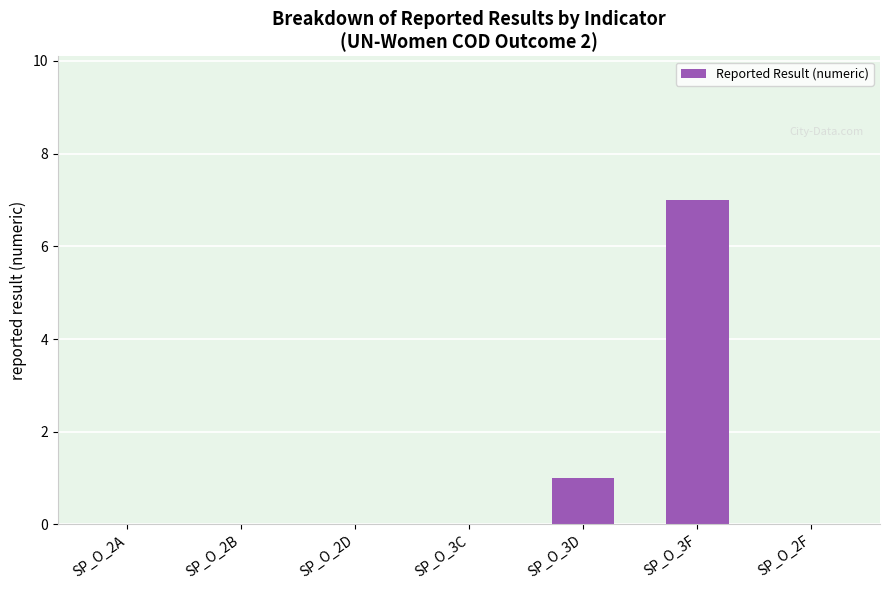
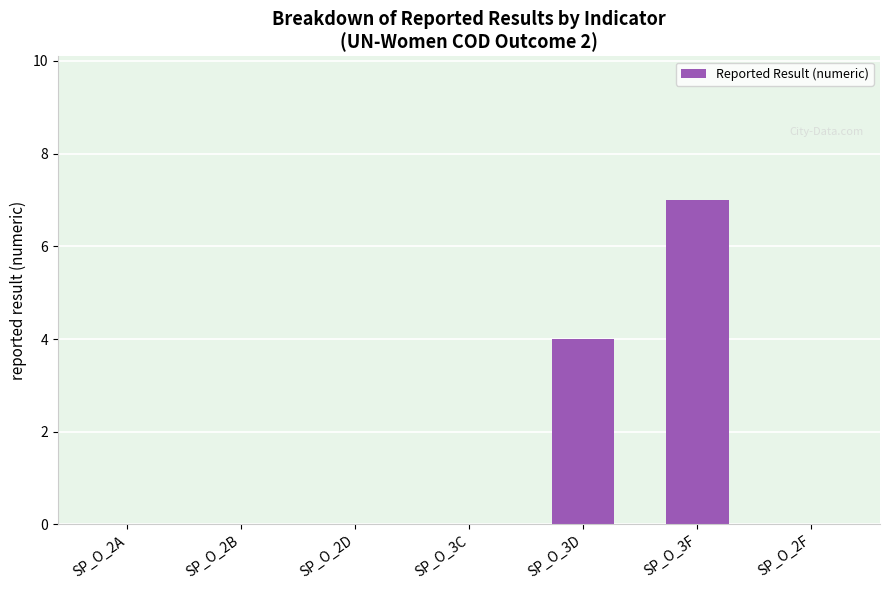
SP_O_3D: 1 -> 4
